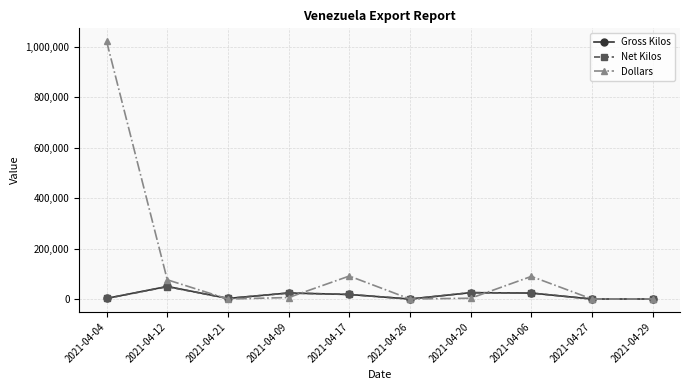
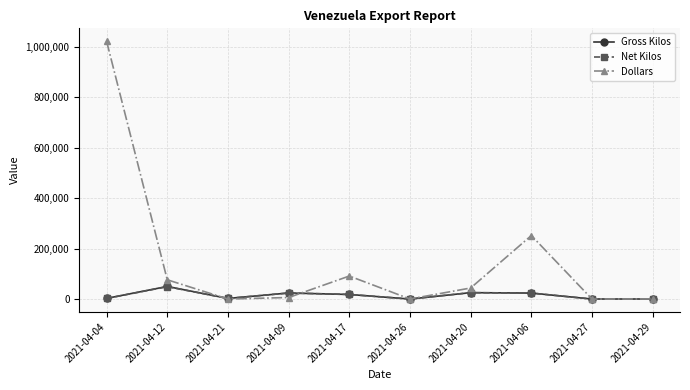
Dollars, 2021-04-20: 0 -> 40,000
Dollars, 2021-04-06: 90,000 -> 250,000
